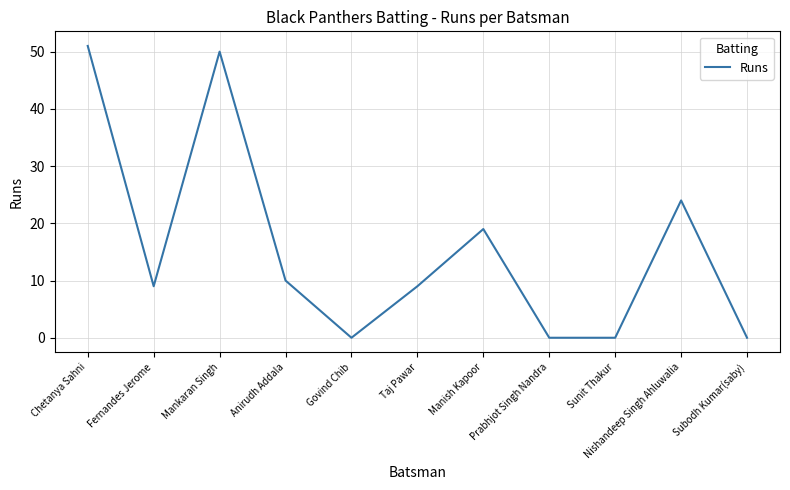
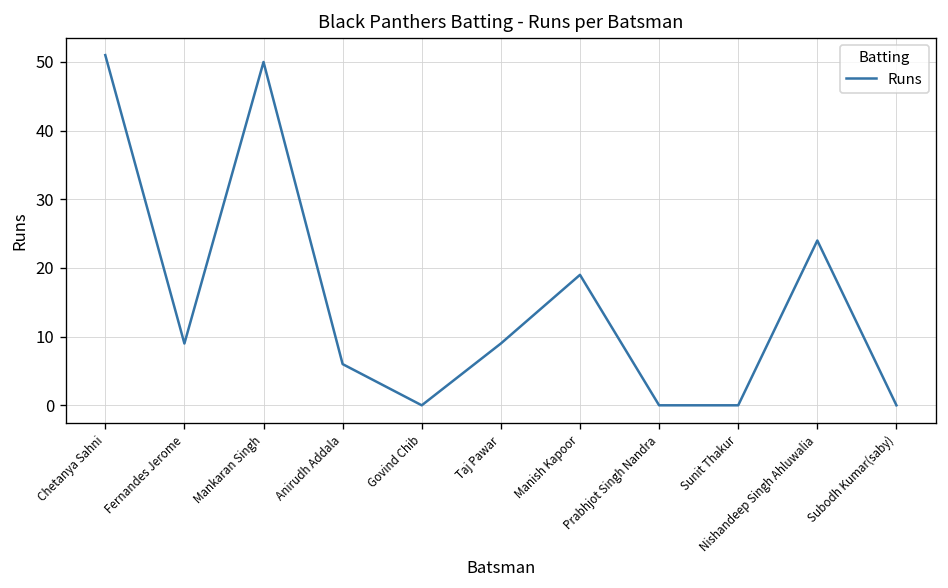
Anirudh Addala: 10 -> 6
